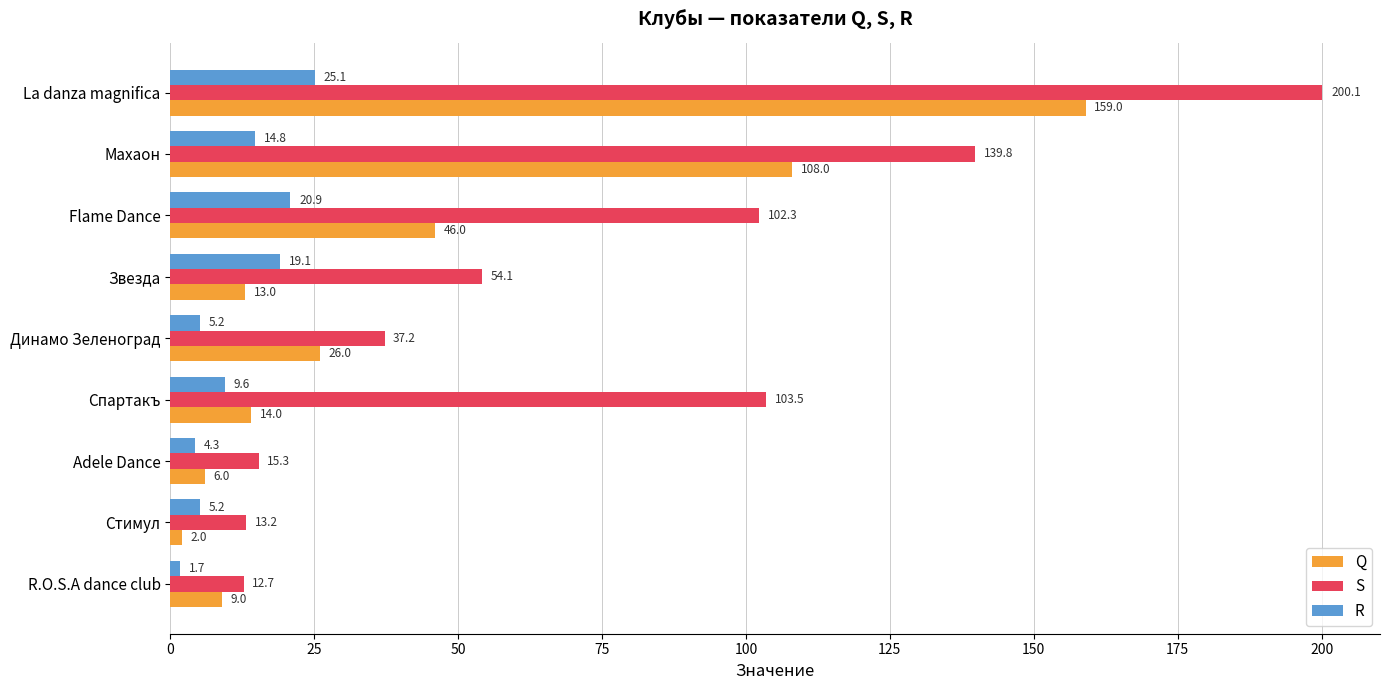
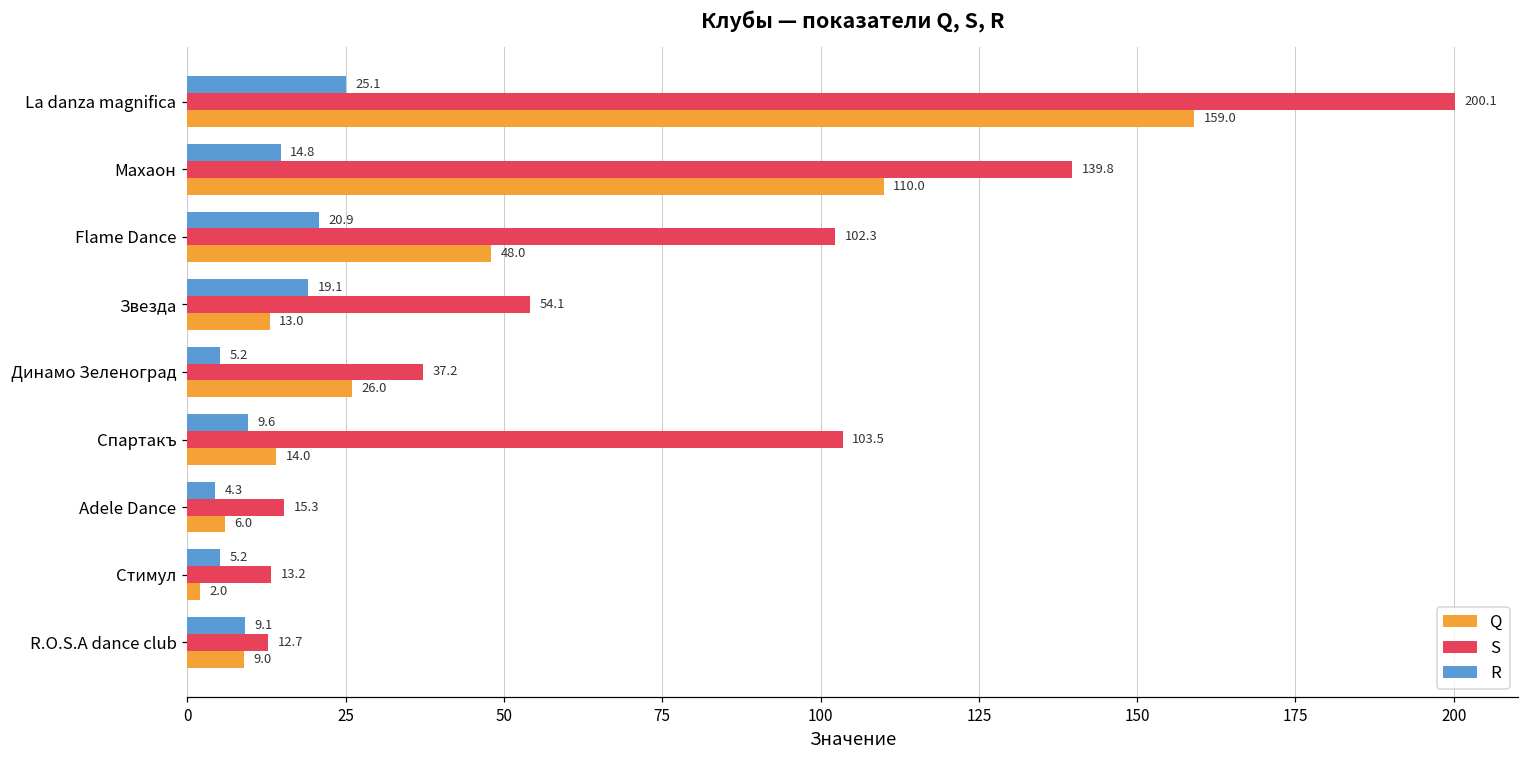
Q, Махаон: 108.0 -> 110.0
Q, Flame Dance: 46.0 -> 48.0
R, R.O.S.A dance club: 1.7 -> 9.1
